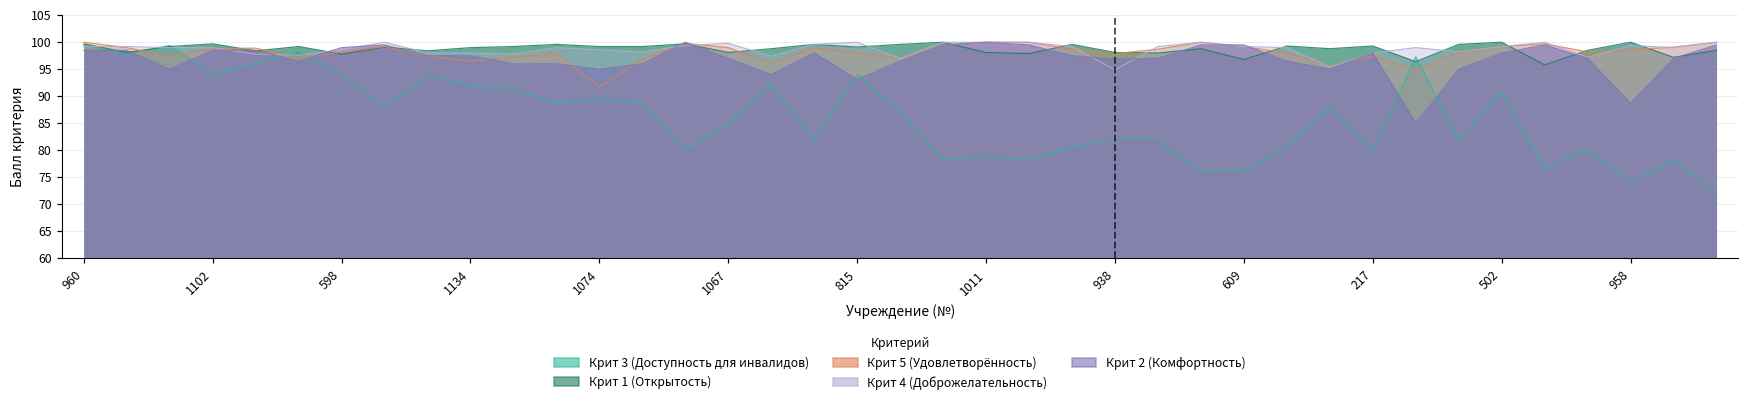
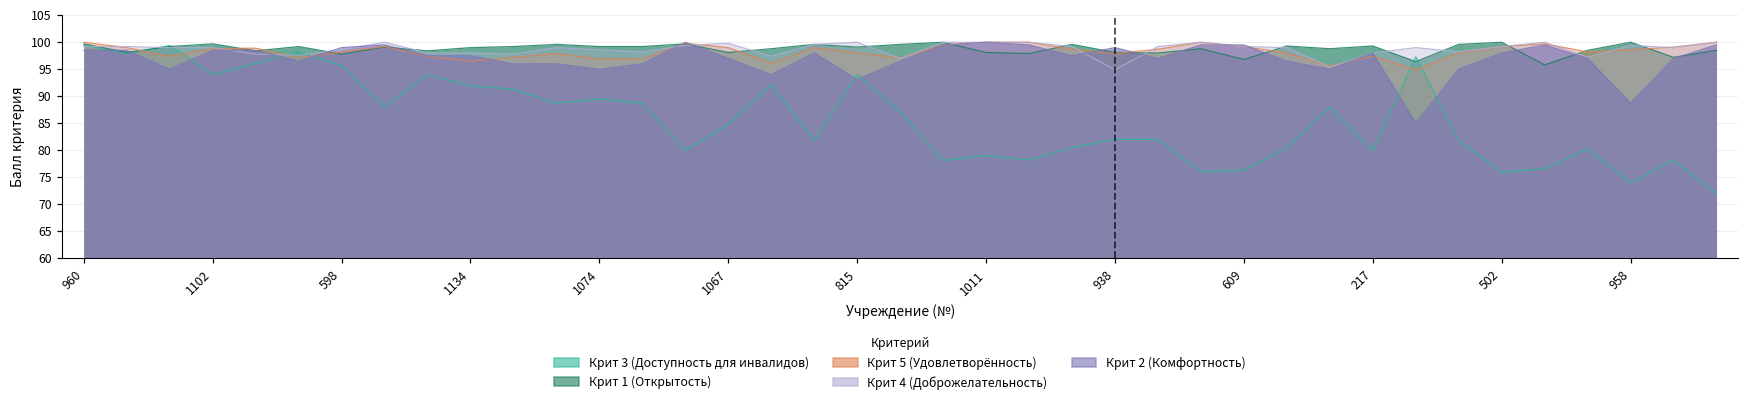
Крит 3 (Доступность для инвалидов), 598: 94 -> 96
Крит 5 (Удовлетворённость), 1074: 92 -> 97
Крит 2 (Комфортность), 938: 97 -> 99
Крит 3 (Доступность для инвалидов), 502: 91 -> 76
